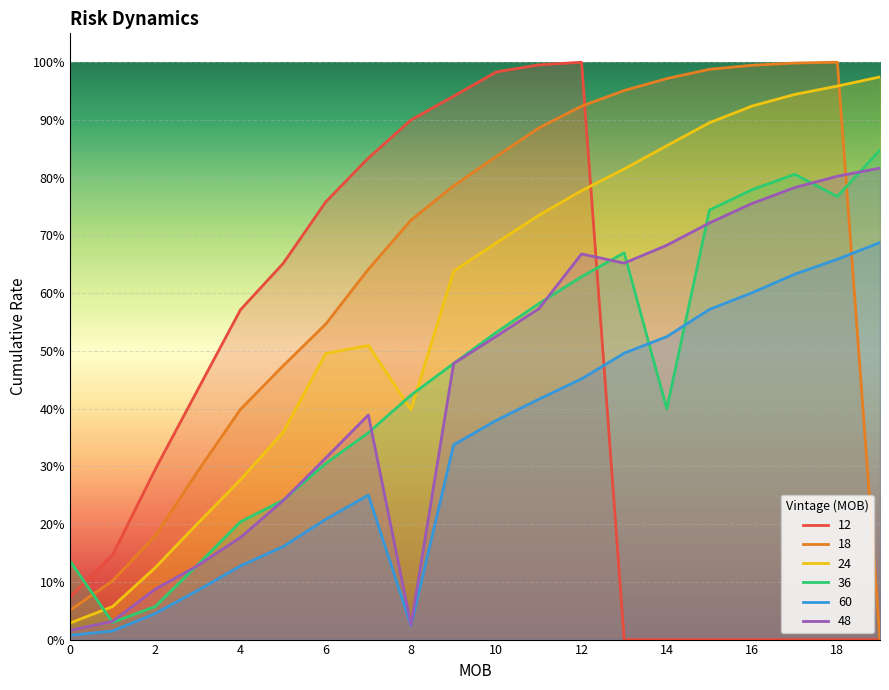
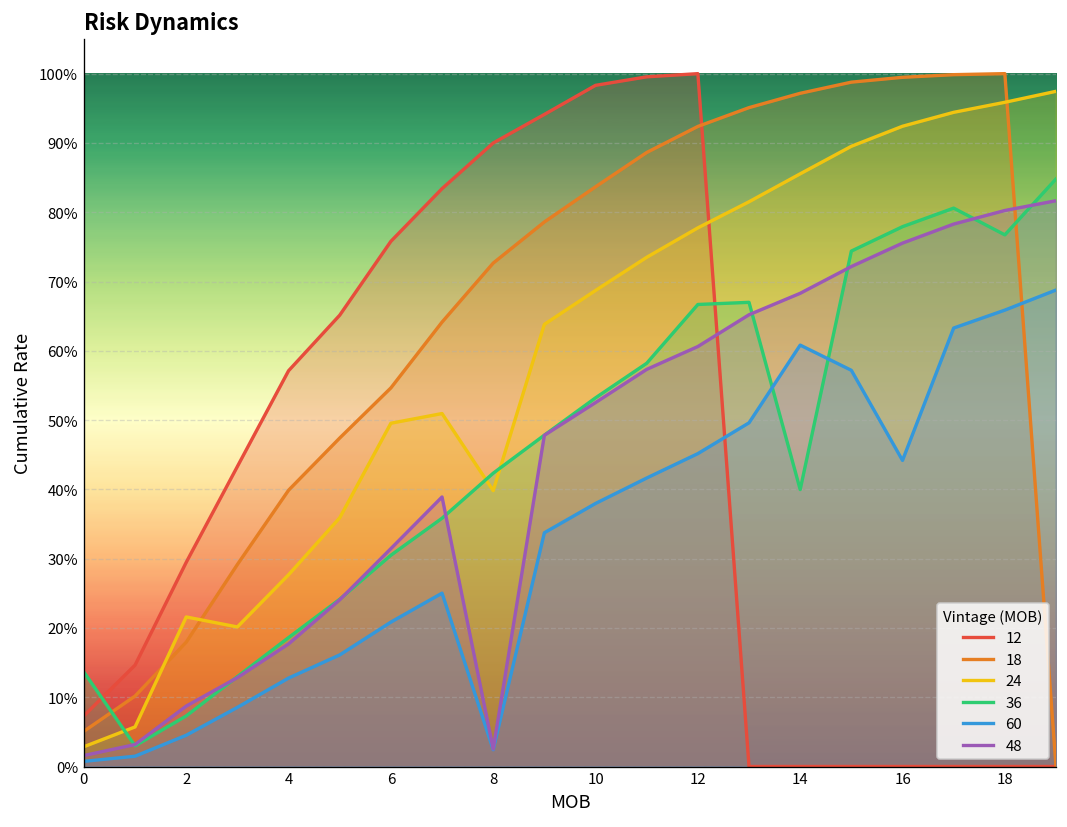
24, 2: 12% -> 22%
36, 2: 6% -> 7%
36, 4: 20% -> 19%
36, 12: 63% -> 67%
48, 12: 67% -> 61%
60, 14: 52% -> 61%
60, 16: 60% -> 44%
